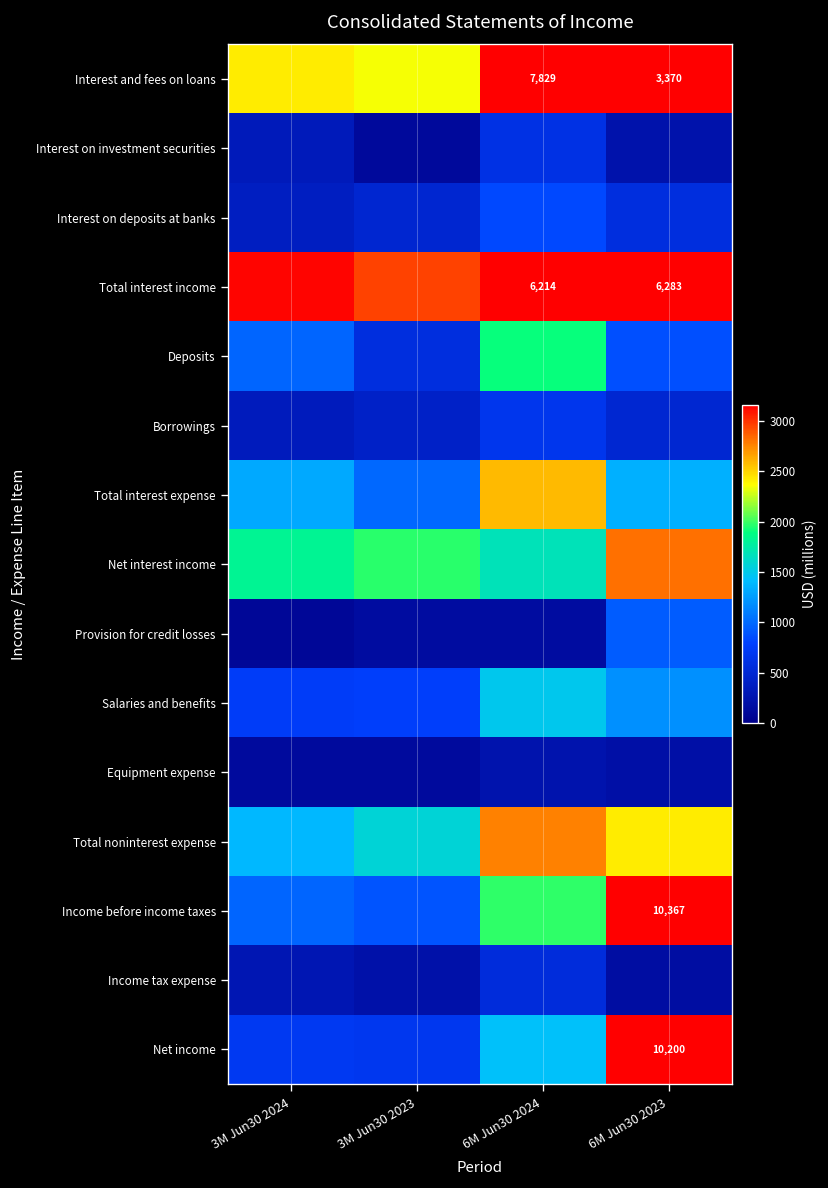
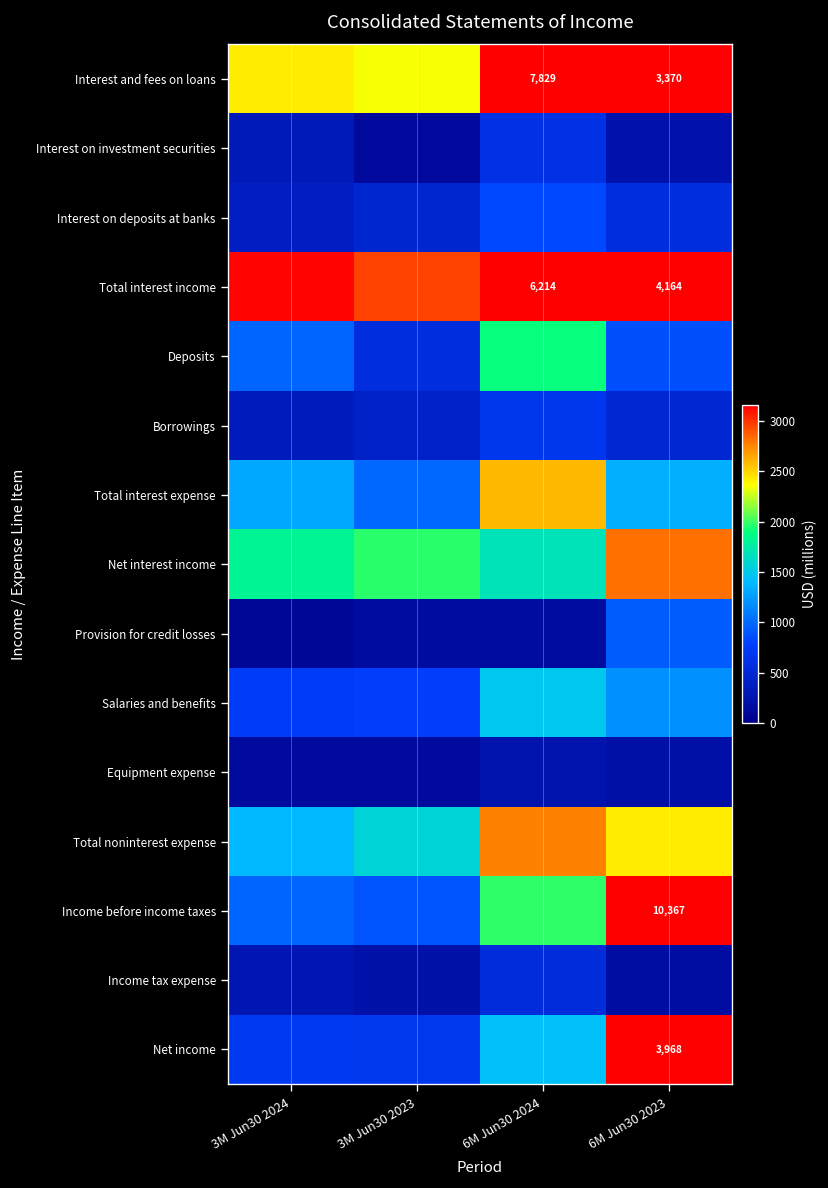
Total interest income, 6M Jun30 2023: 6,283 -> 4,164
Net income, 6M Jun30 2023: 10,200 -> 3,968
